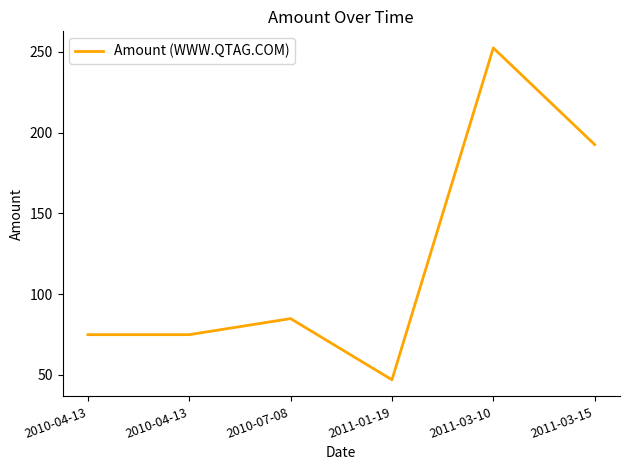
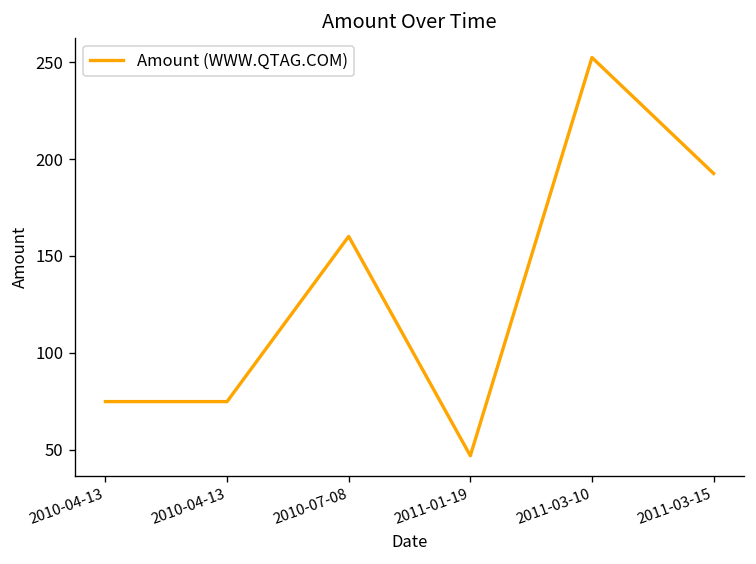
2010-07-08: 85 -> 160
